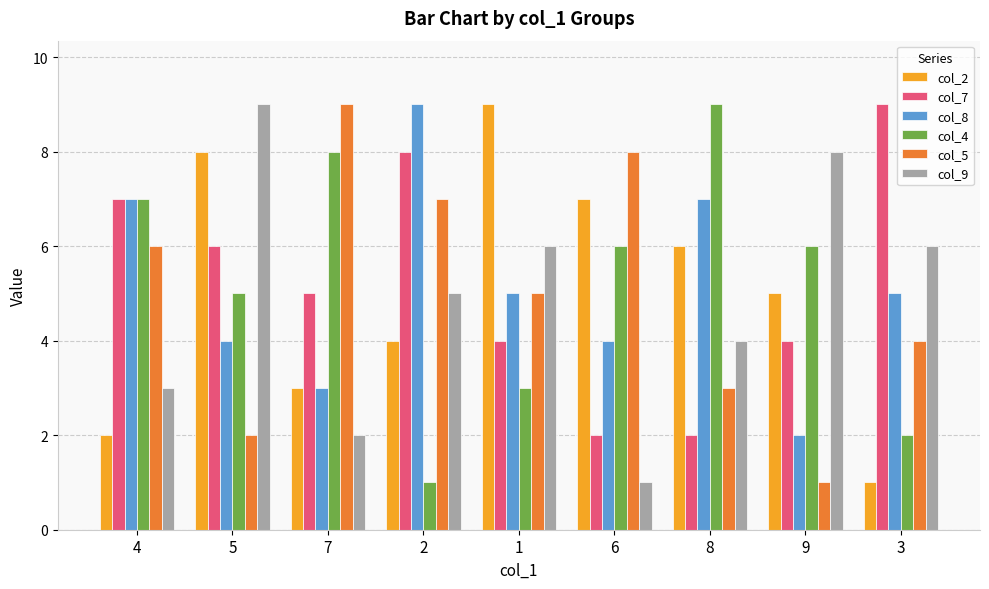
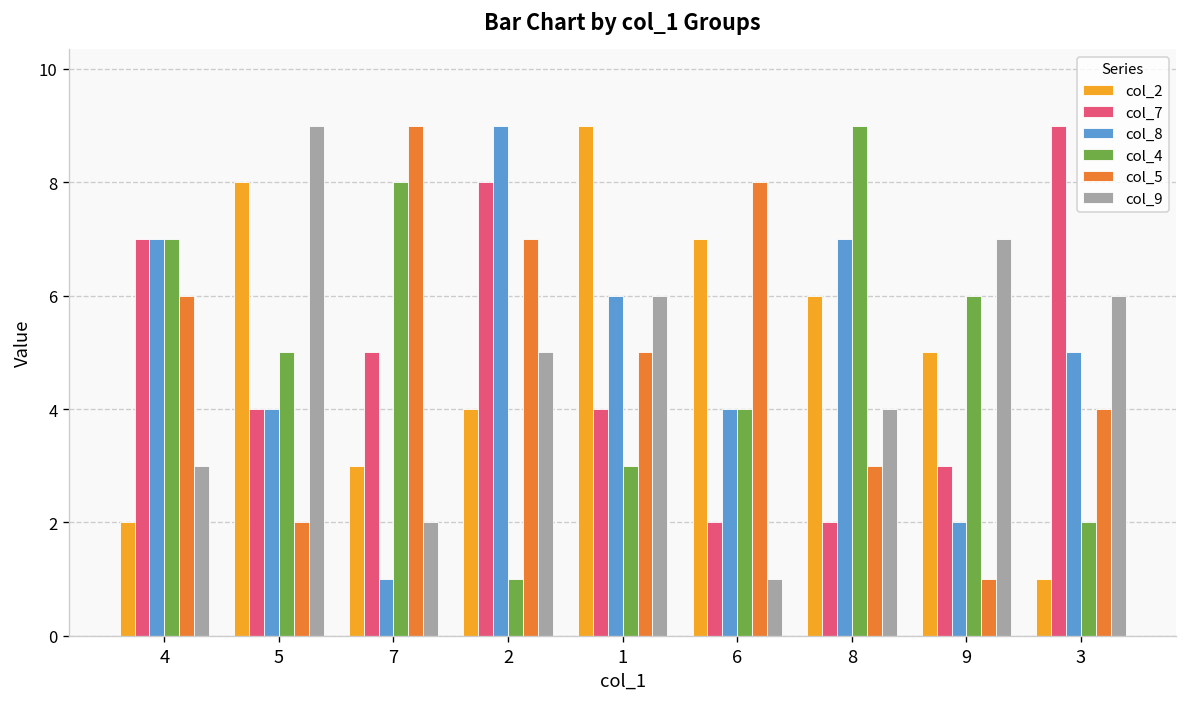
col_7, 5: 6 -> 4
col_8, 7: 3 -> 1
col_8, 1: 5 -> 6
col_4, 6: 6 -> 4
col_7, 9: 4 -> 3
col_9, 9: 8 -> 7
